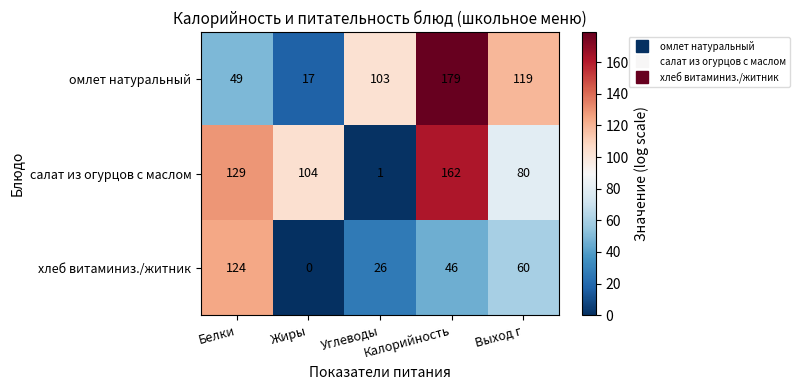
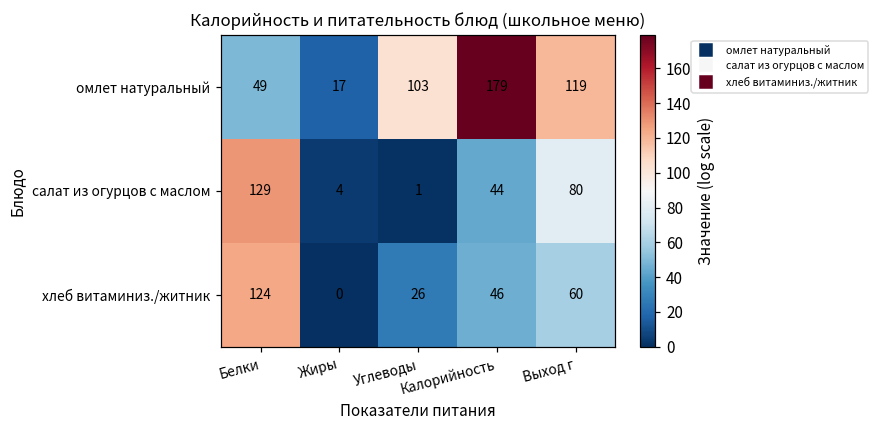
салат из огурцов с маслом, Жиры: 104 -> 4
салат из огурцов с маслом, Калорийность: 162 -> 44
